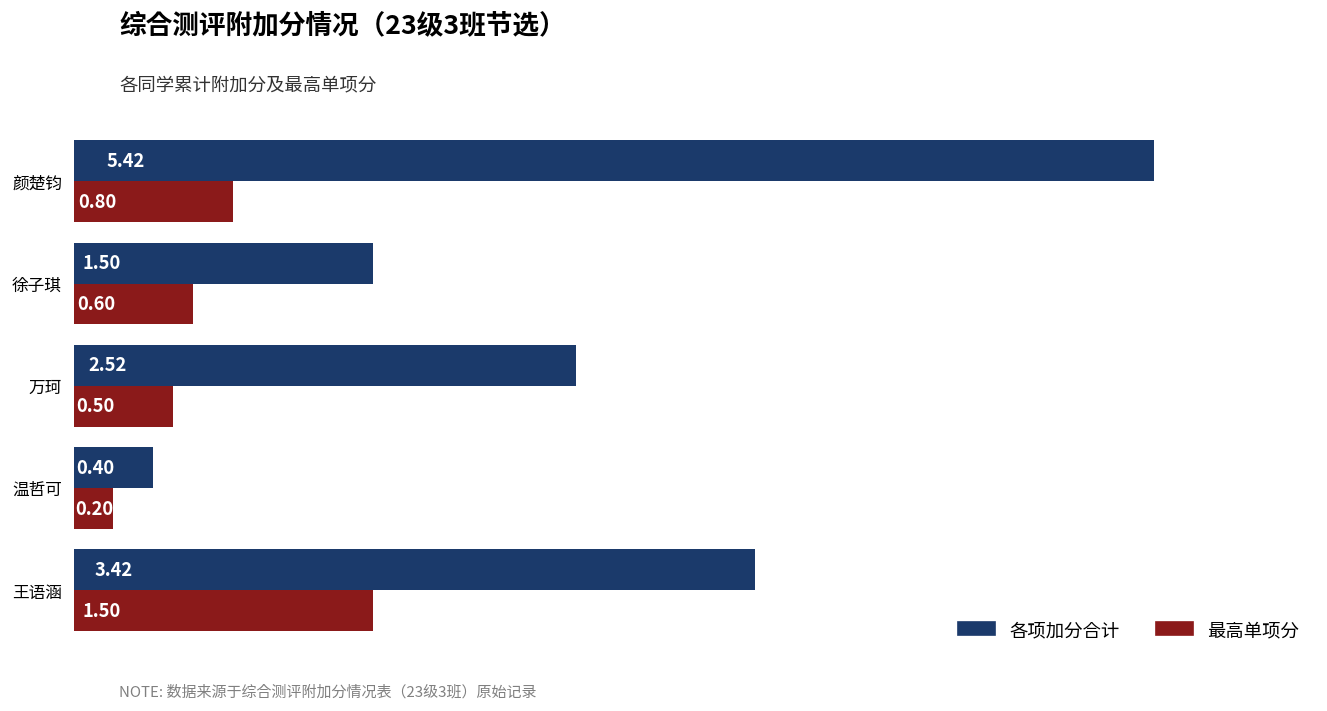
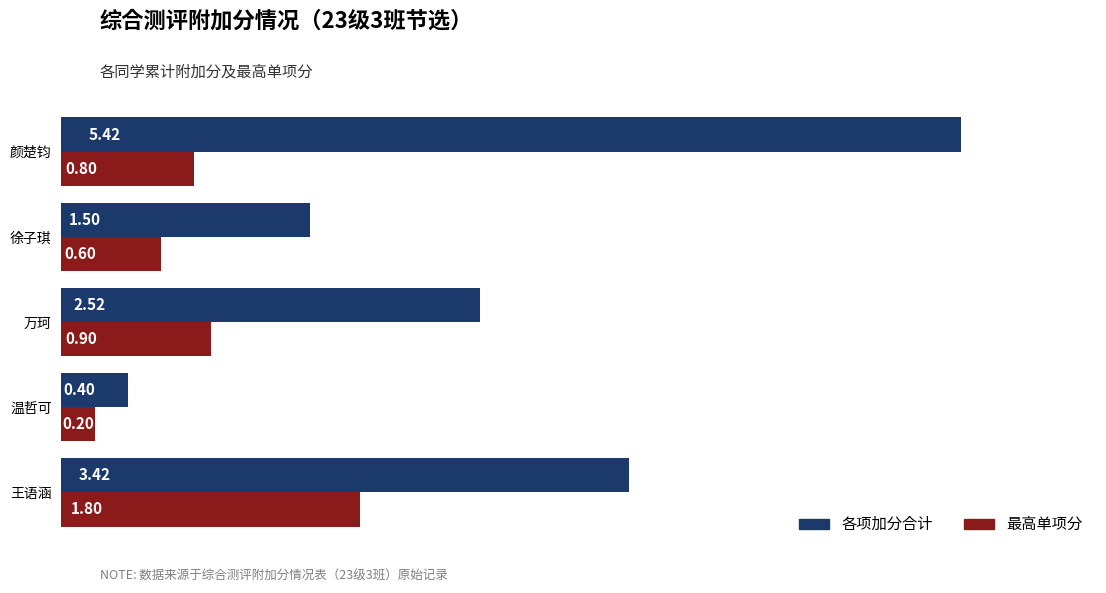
最高单项分, 万珂: 0.50 -> 0.90
最高单项分, 王语涵: 1.50 -> 1.80
